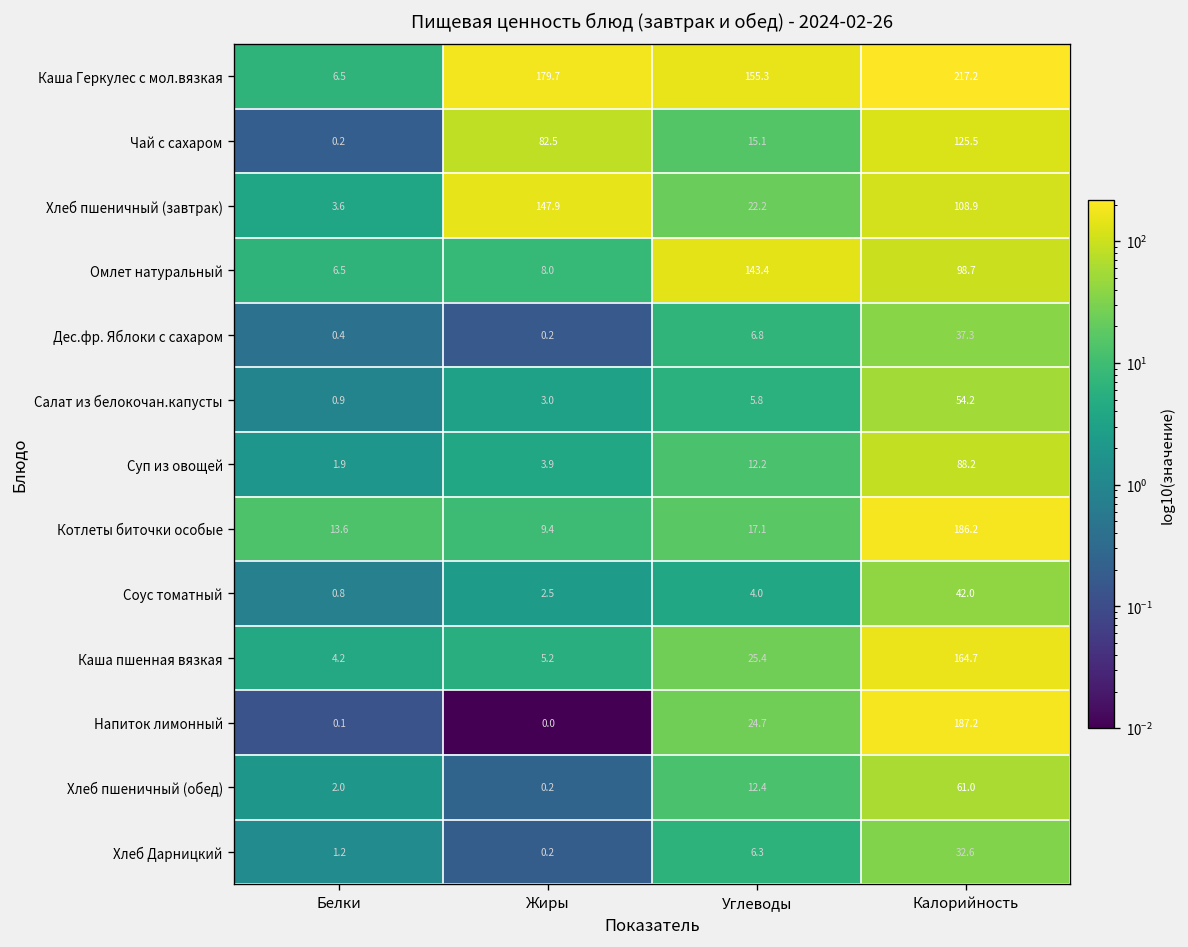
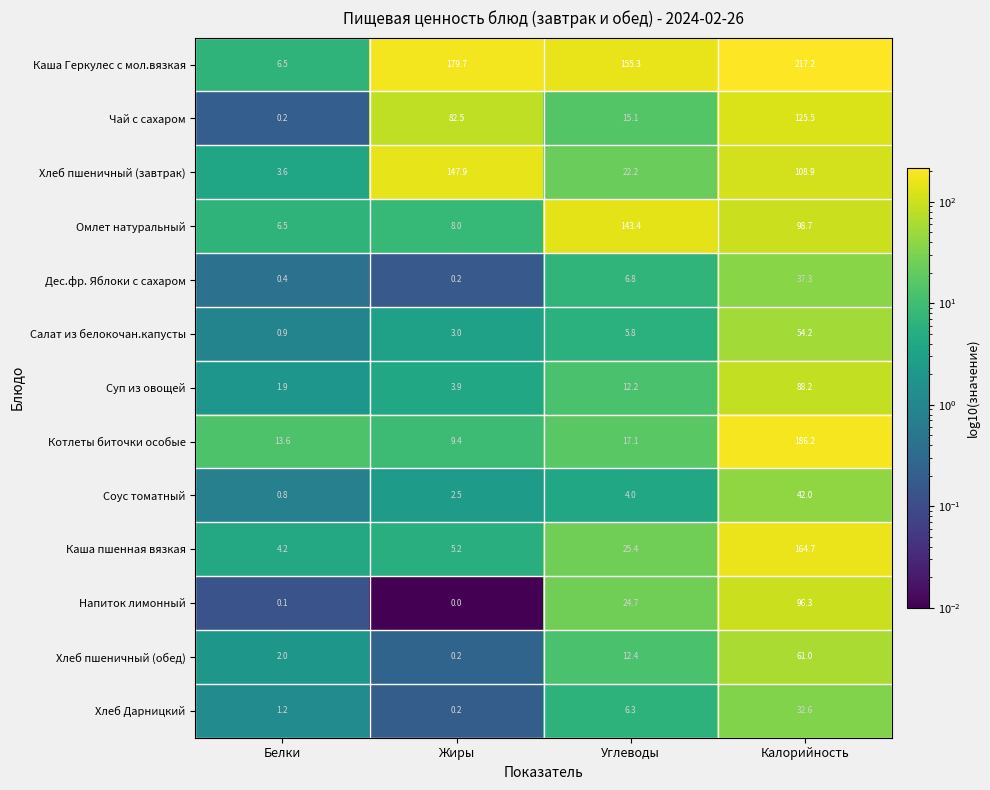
Напиток лимонный, Калорийность: 187.2 -> 96.3
